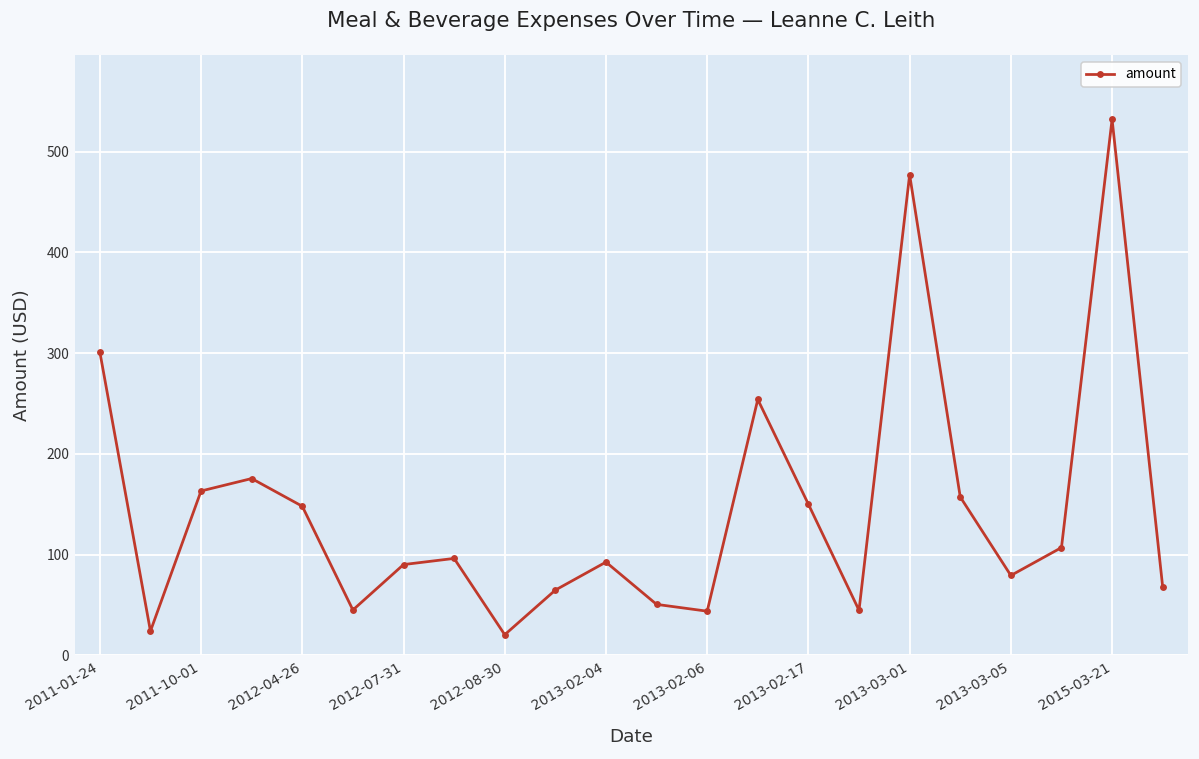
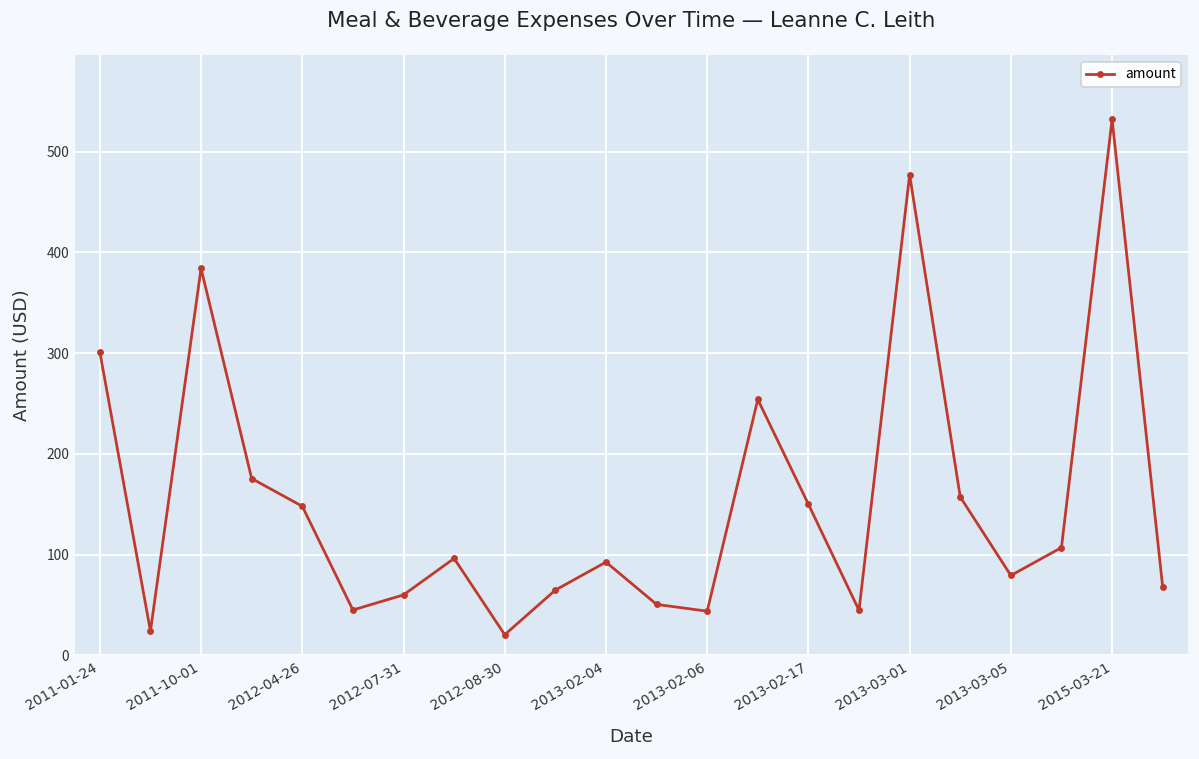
2011-10-01: 160 -> 380
2012-07-31: 90 -> 60
